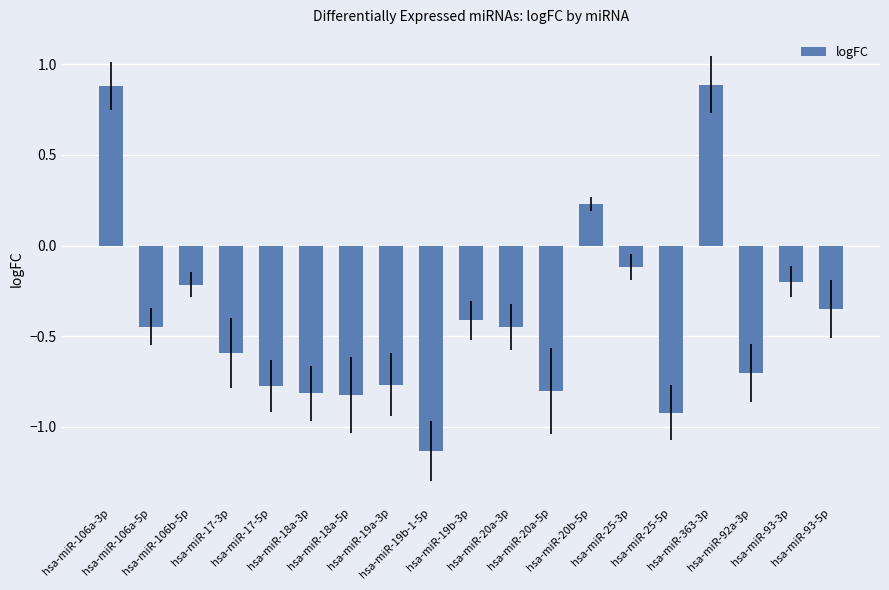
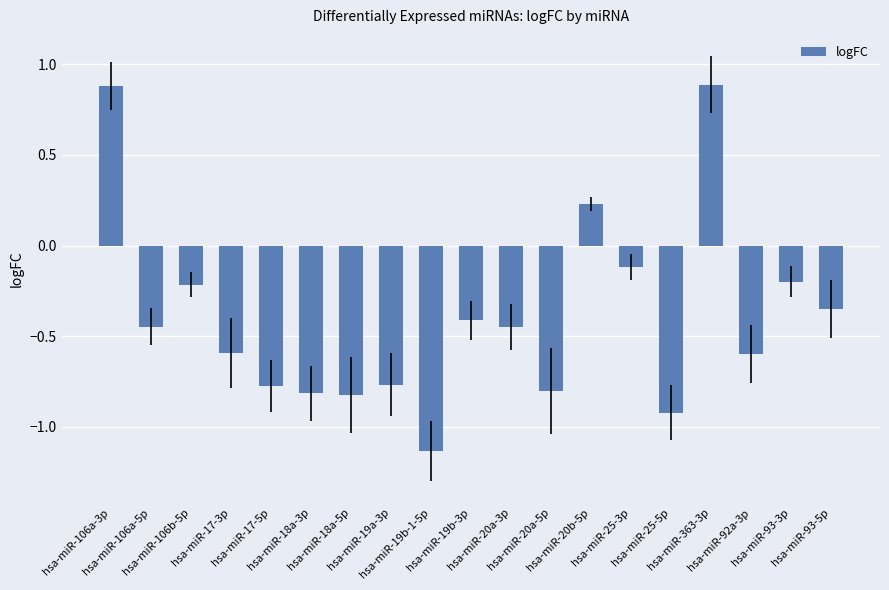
hsa-miR-92a-3p: -0.70 -> -0.60
